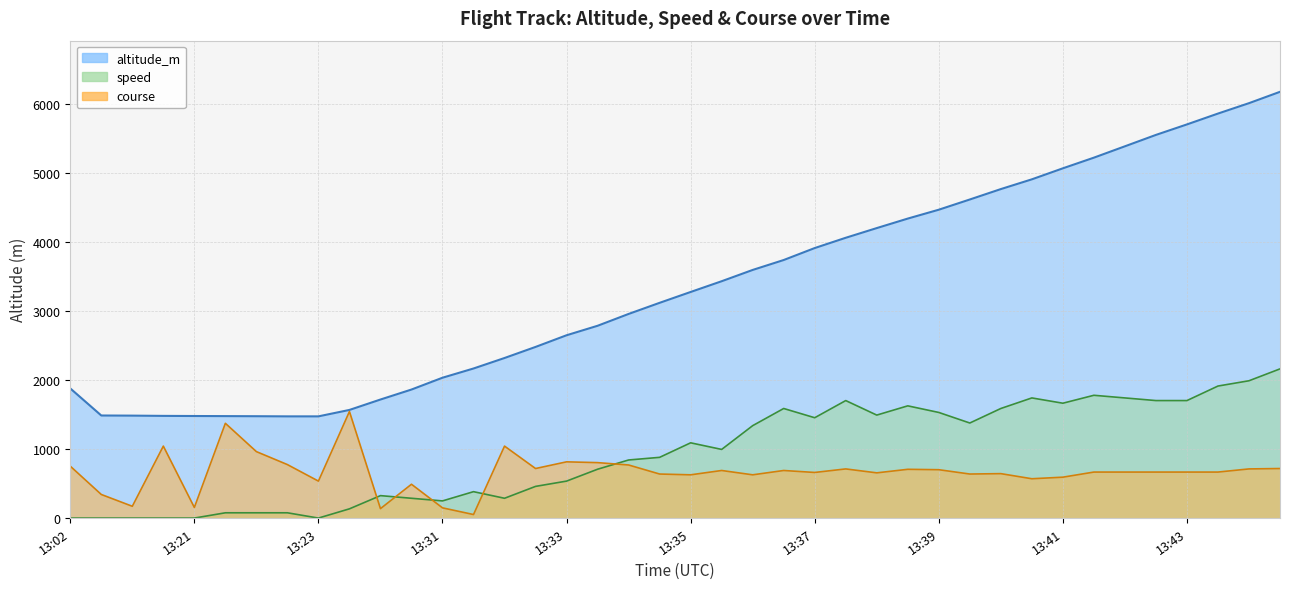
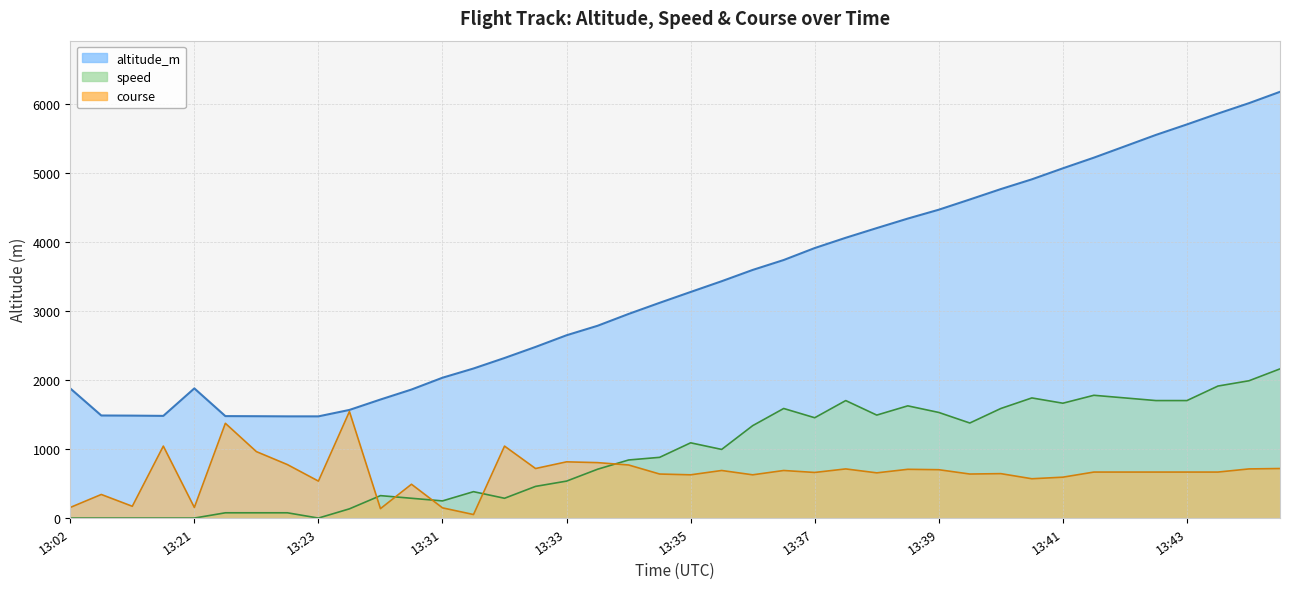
course, 13:02: 800 -> 200
altitude_m, 13:21: 1500 -> 1900
